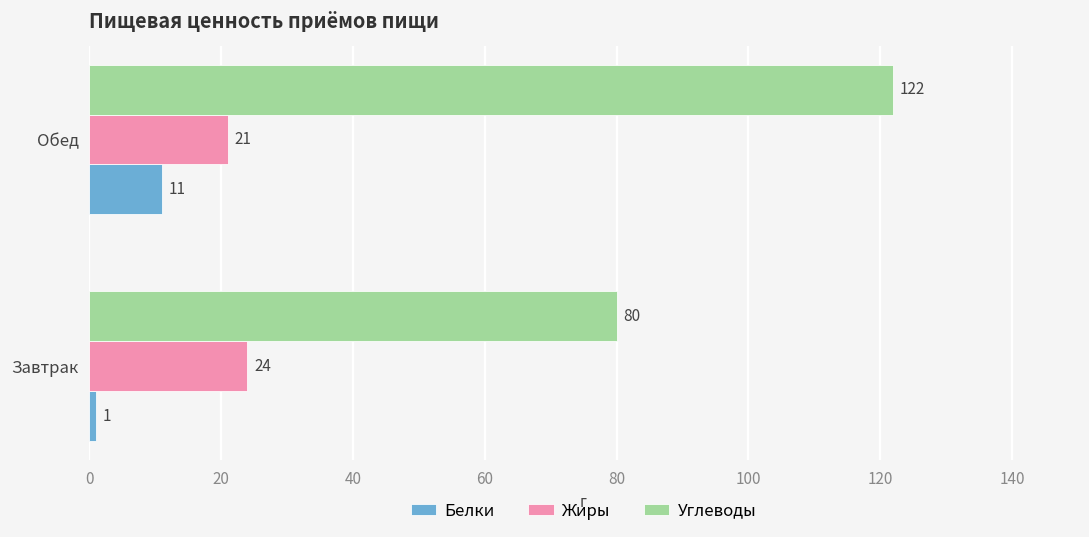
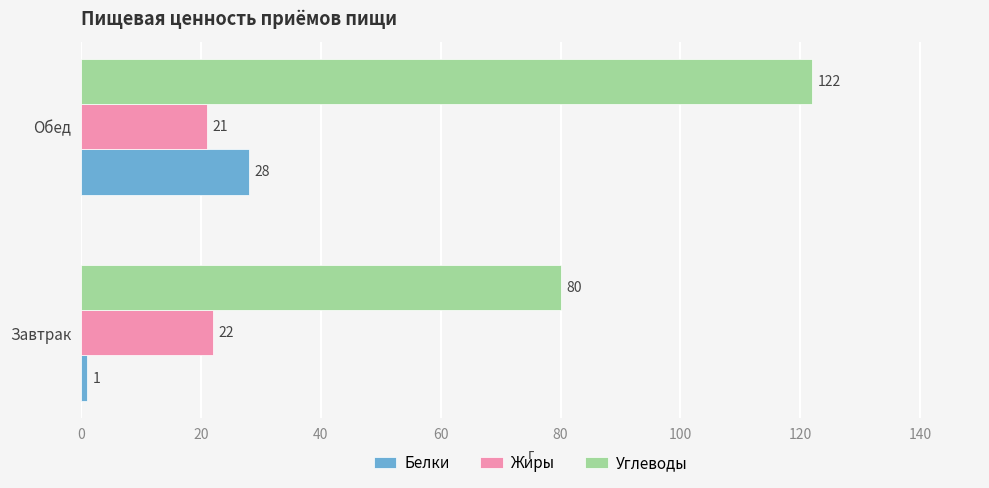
Белки, Обед: 11 -> 28
Жиры, Завтрак: 24 -> 22
